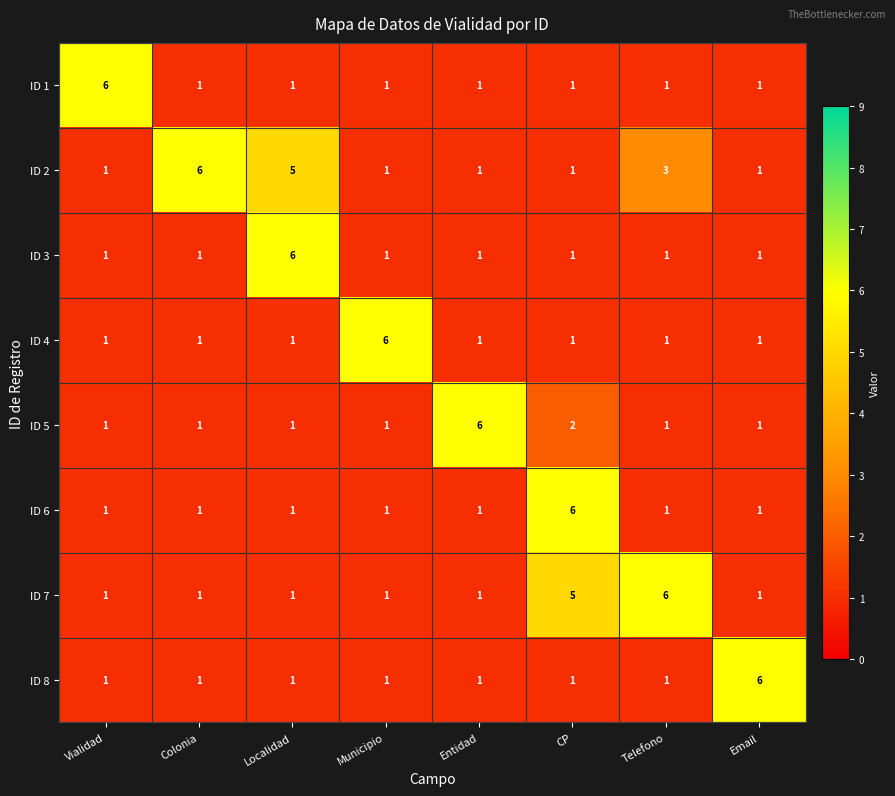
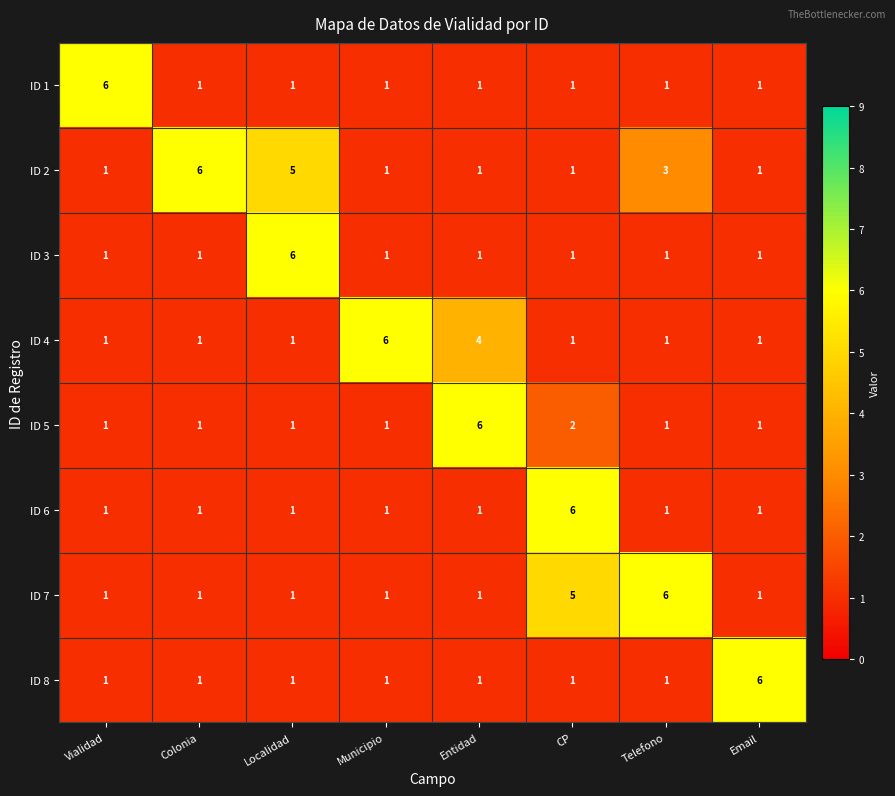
ID 4, Entidad: 1 -> 4
